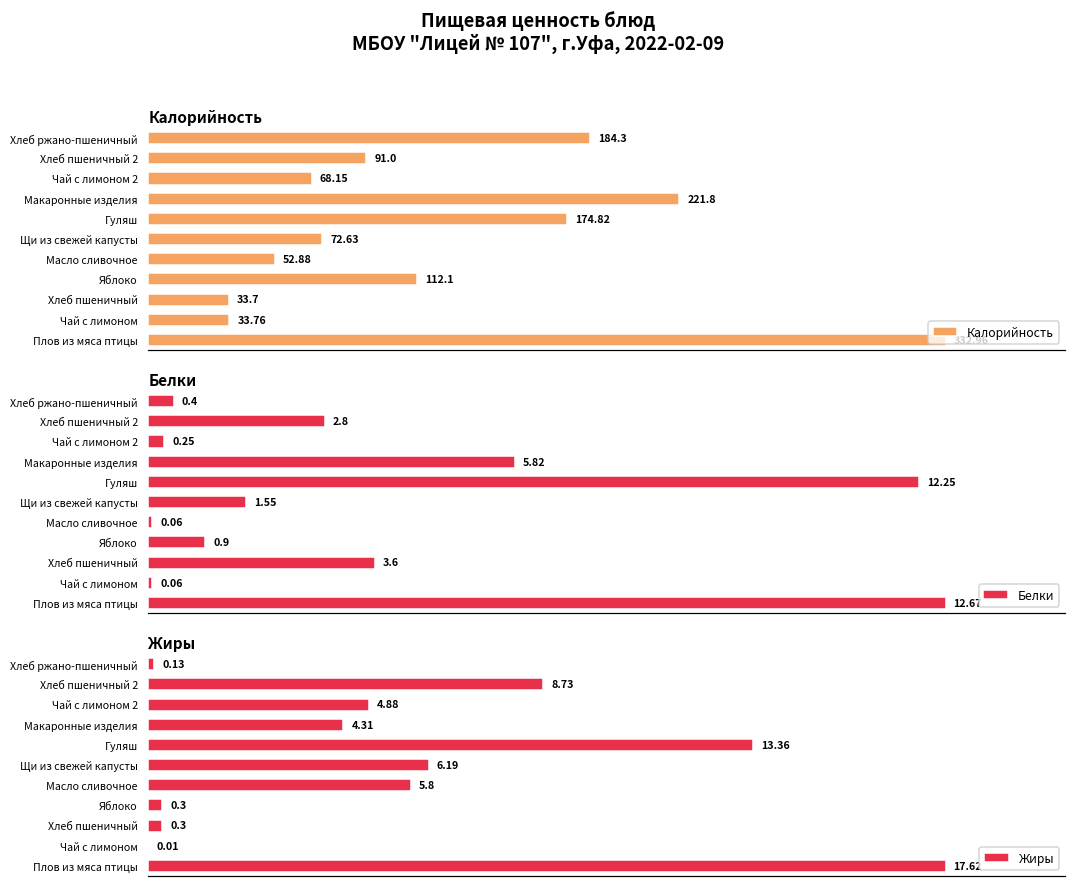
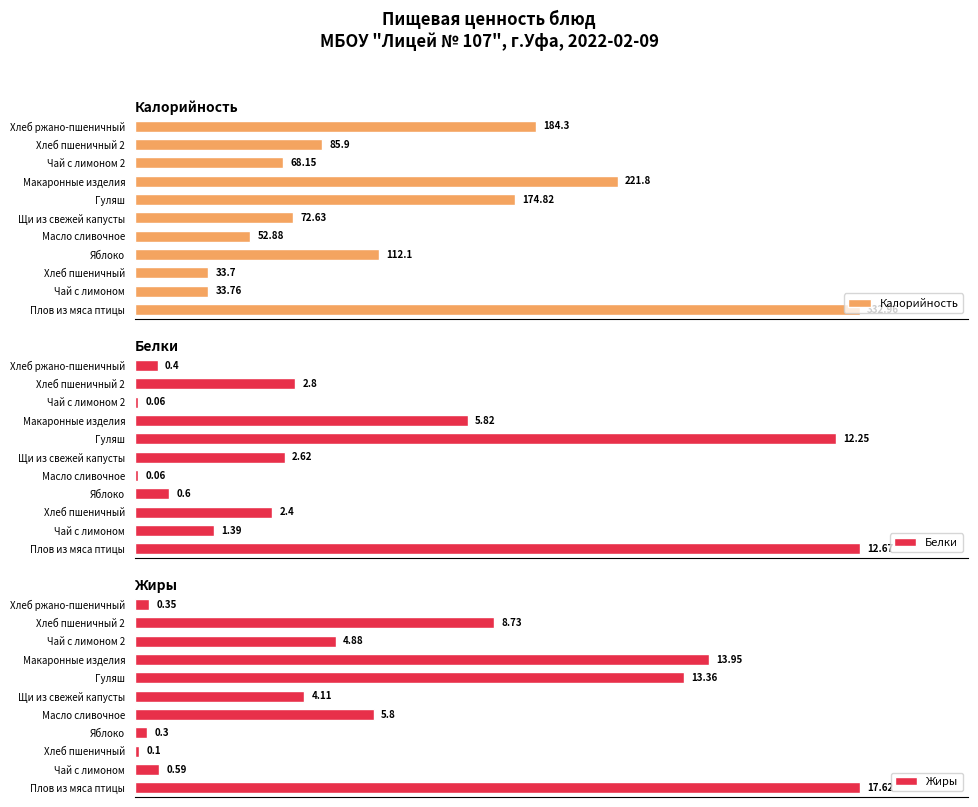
Калорийность, Хлеб пшеничный 2: 91.0 -> 85.9
Белки, Чай с лимоном 2: 0.25 -> 0.06
Белки, Щи из свежей капусты: 1.55 -> 2.62
Белки, Яблоко: 0.9 -> 0.6
Белки, Хлеб пшеничный: 3.6 -> 2.4
Белки, Чай с лимоном: 0.06 -> 1.39
Жиры, Хлеб ржано-пшеничный: 0.13 -> 0.35
Жиры, Макаронные изделия: 4.31 -> 13.95
Жиры, Щи из свежей капусты: 6.19 -> 4.11
Жиры, Хлеб пшеничный: 0.3 -> 0.1
Жиры, Чай с лимоном: 0.01 -> 0.59
